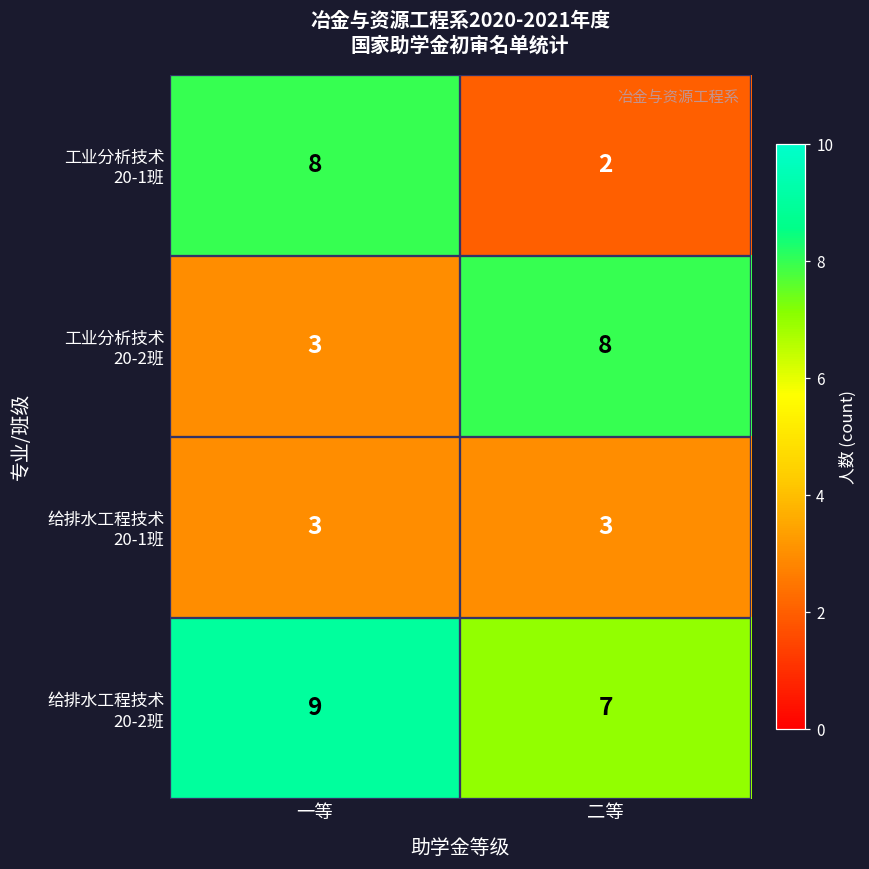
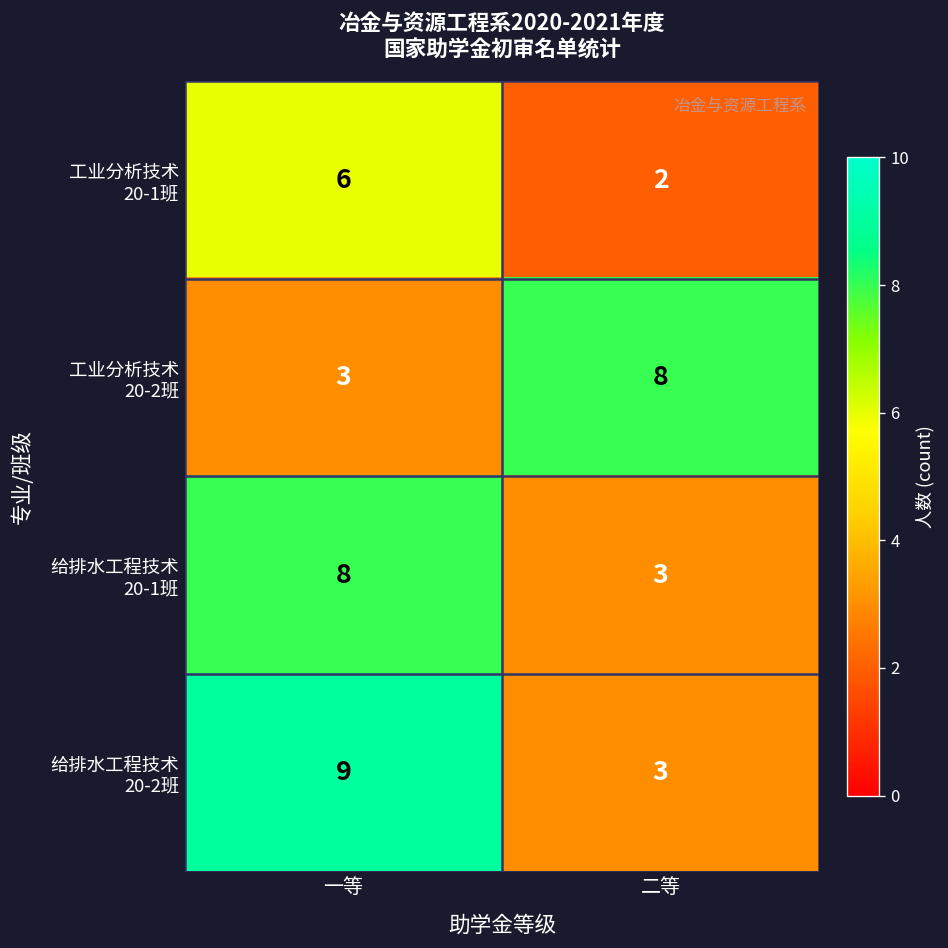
工业分析技术 20-1班, 一等: 8 -> 6
给排水工程技术 20-1班, 一等: 3 -> 8
给排水工程技术 20-2班, 二等: 7 -> 3
